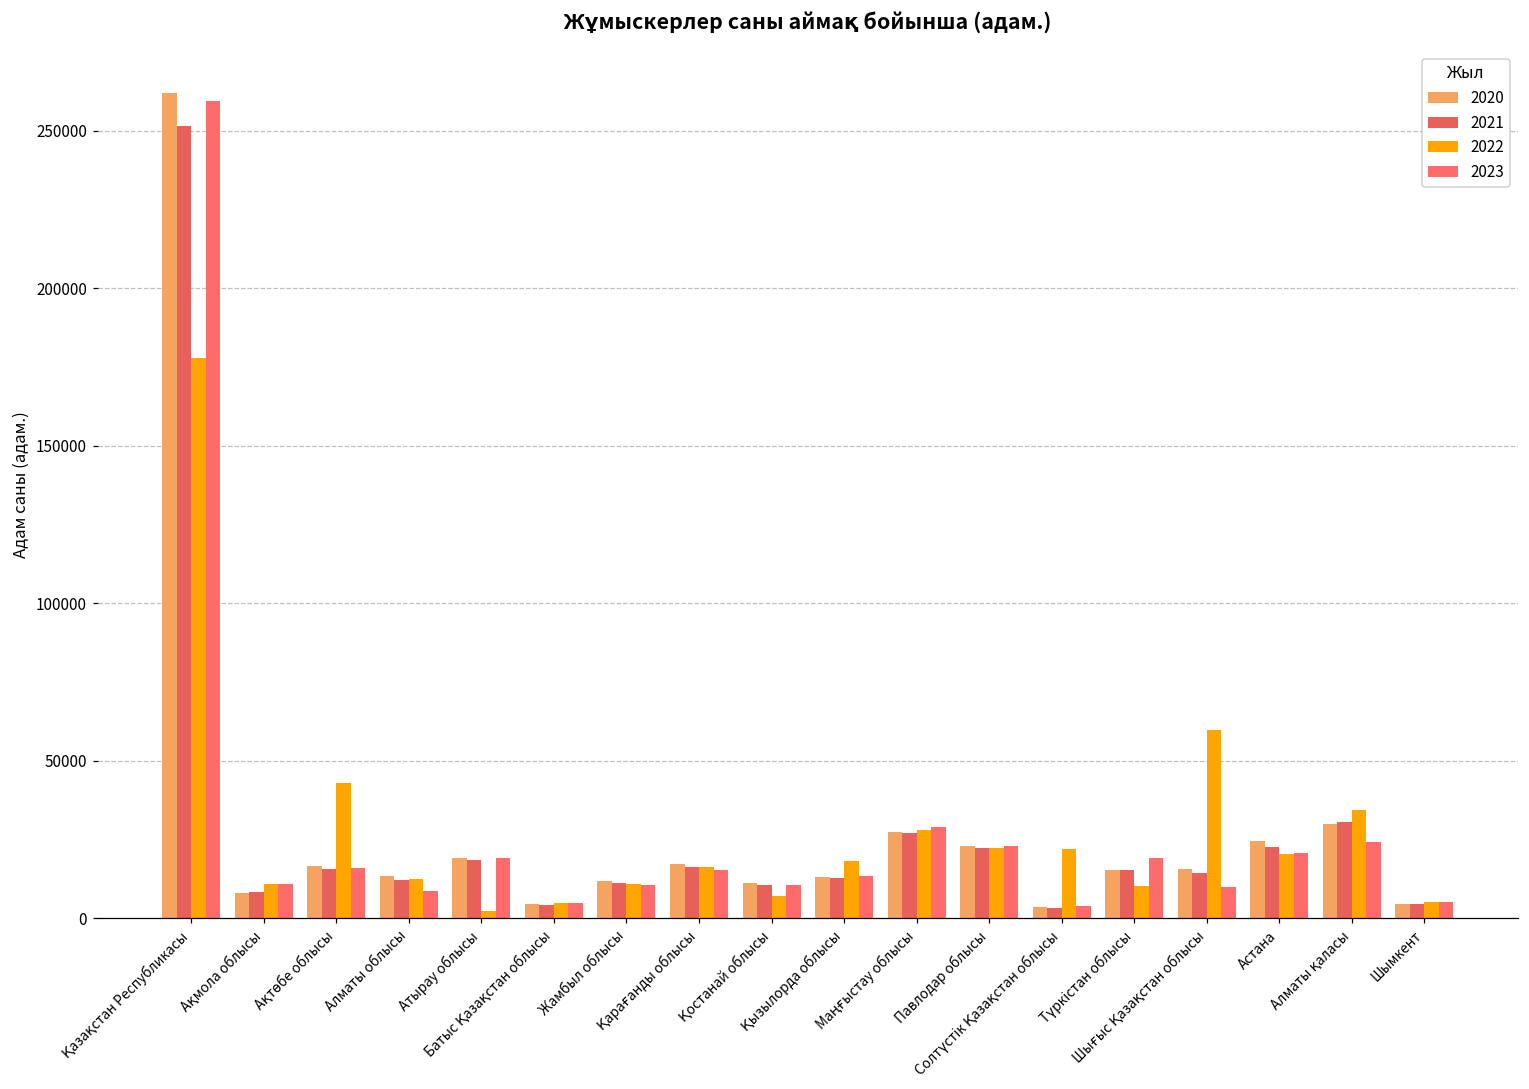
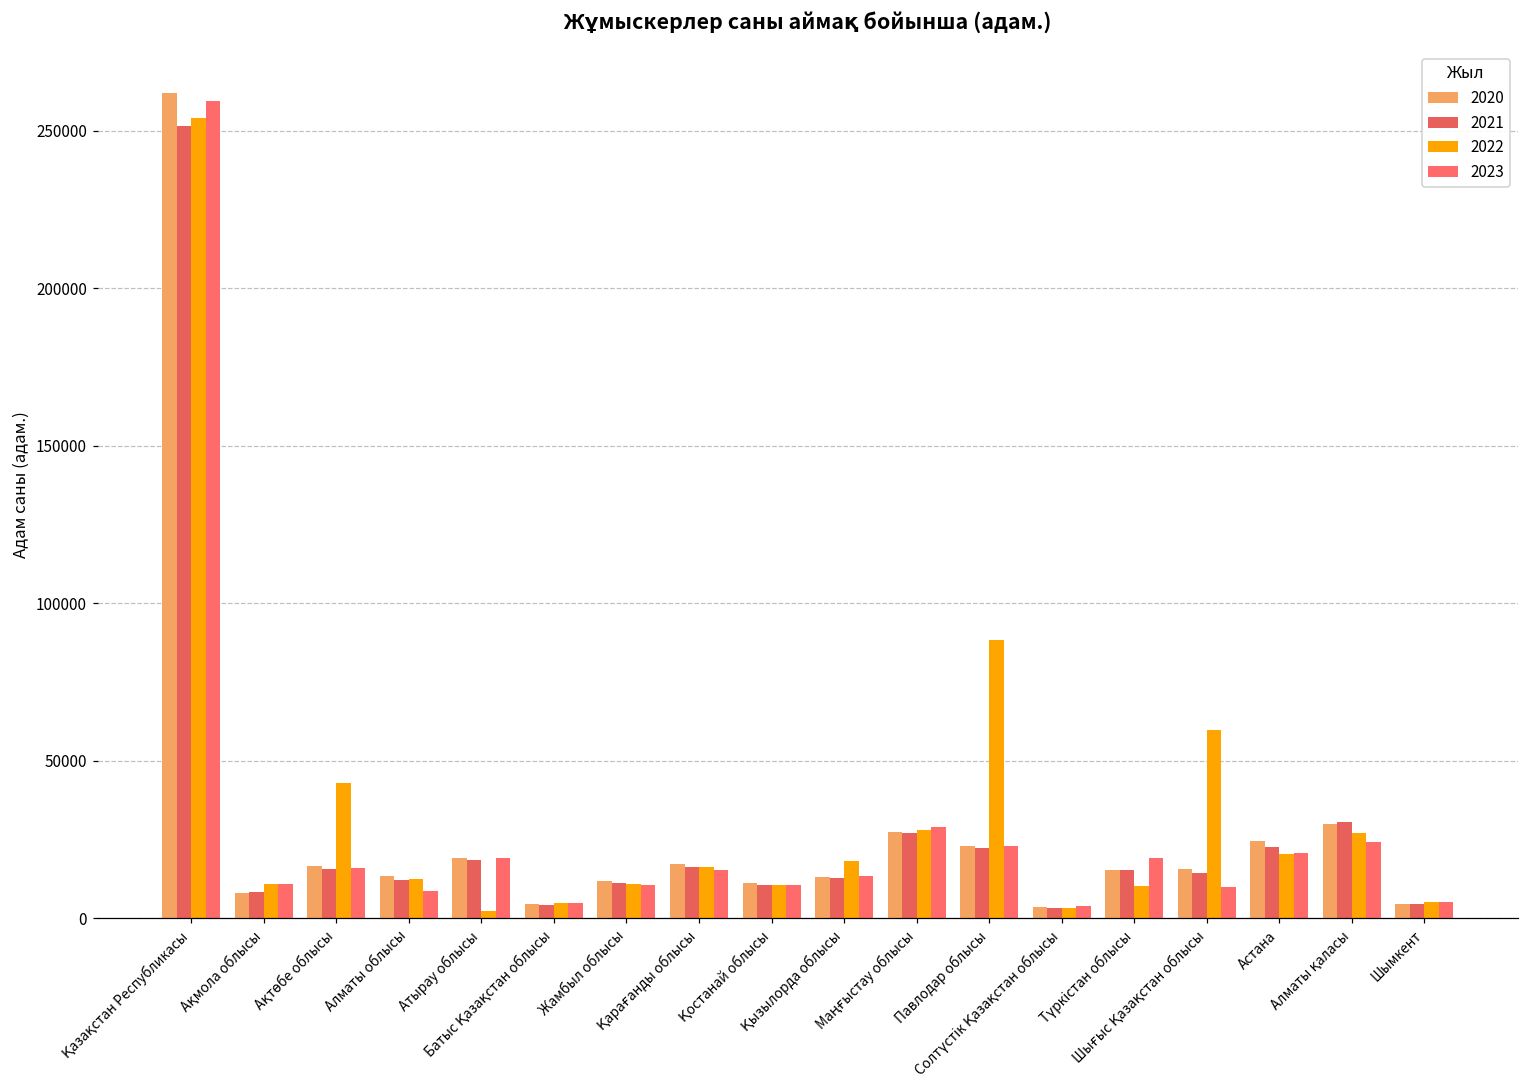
2022, Қазақстан Республикасы: 178000 -> 254000
2022, Қостанай облысы: 7000 -> 10000
2022, Павлодар облысы: 22000 -> 88000
2022, Солтүстік Қазақстан облысы: 22000 -> 3000
2022, Алматы қаласы: 34000 -> 27000
